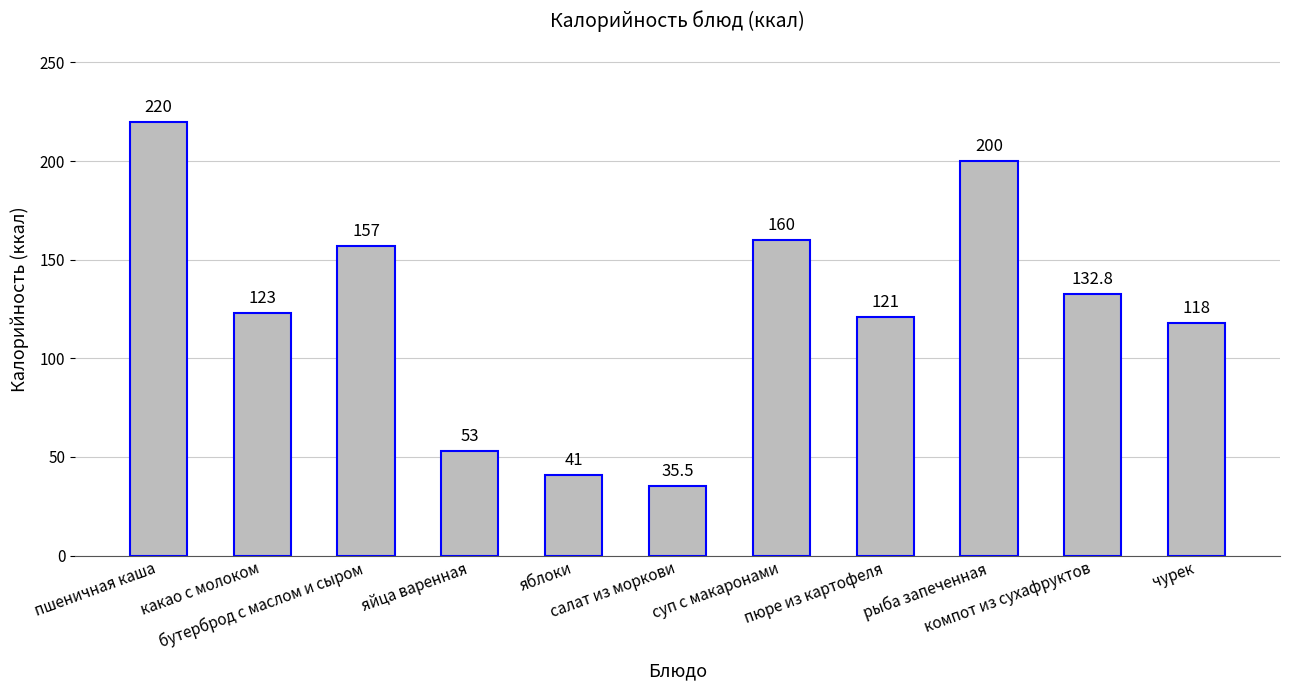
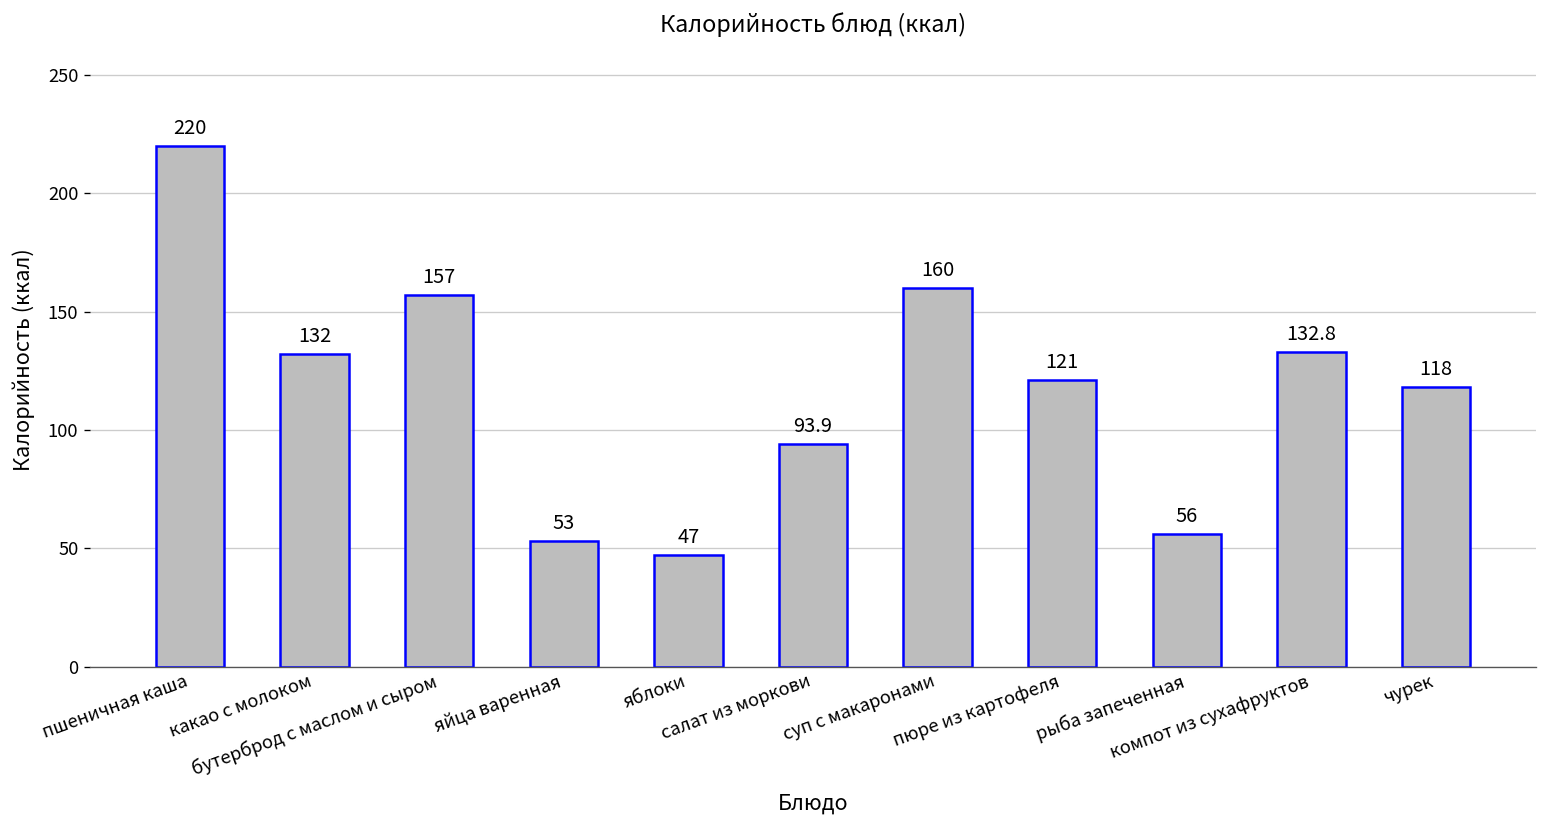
какао с молоком: 123 -> 132
яблоки: 41 -> 47
салат из моркови: 35.5 -> 93.9
рыба запеченная: 200 -> 56
